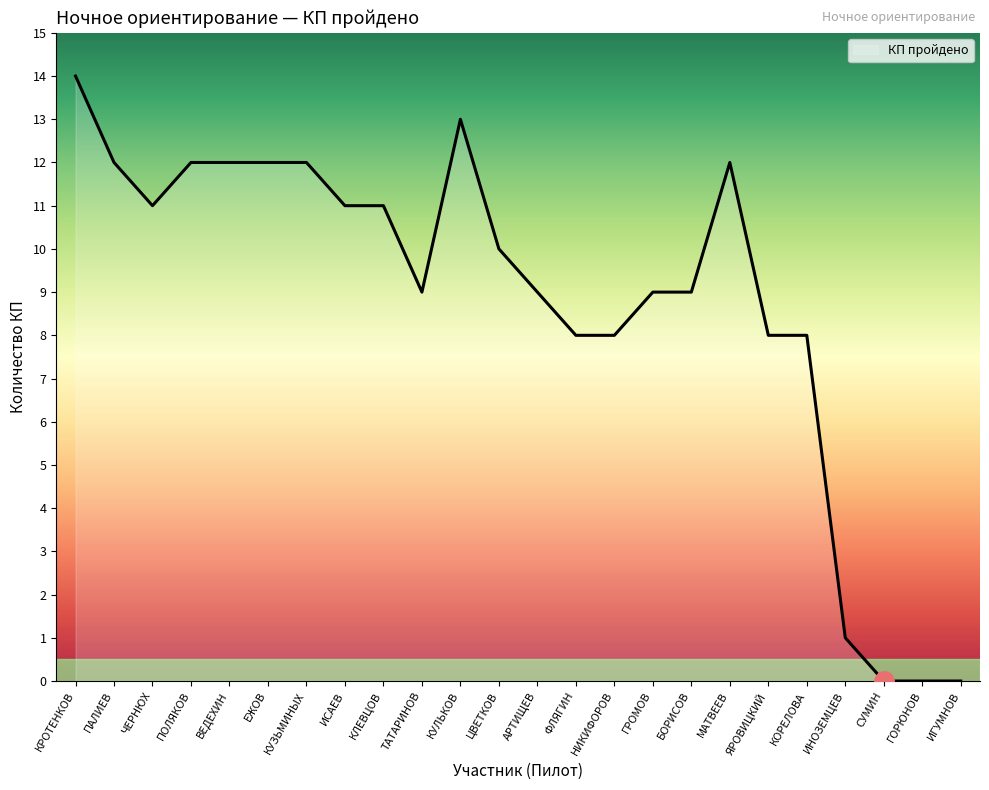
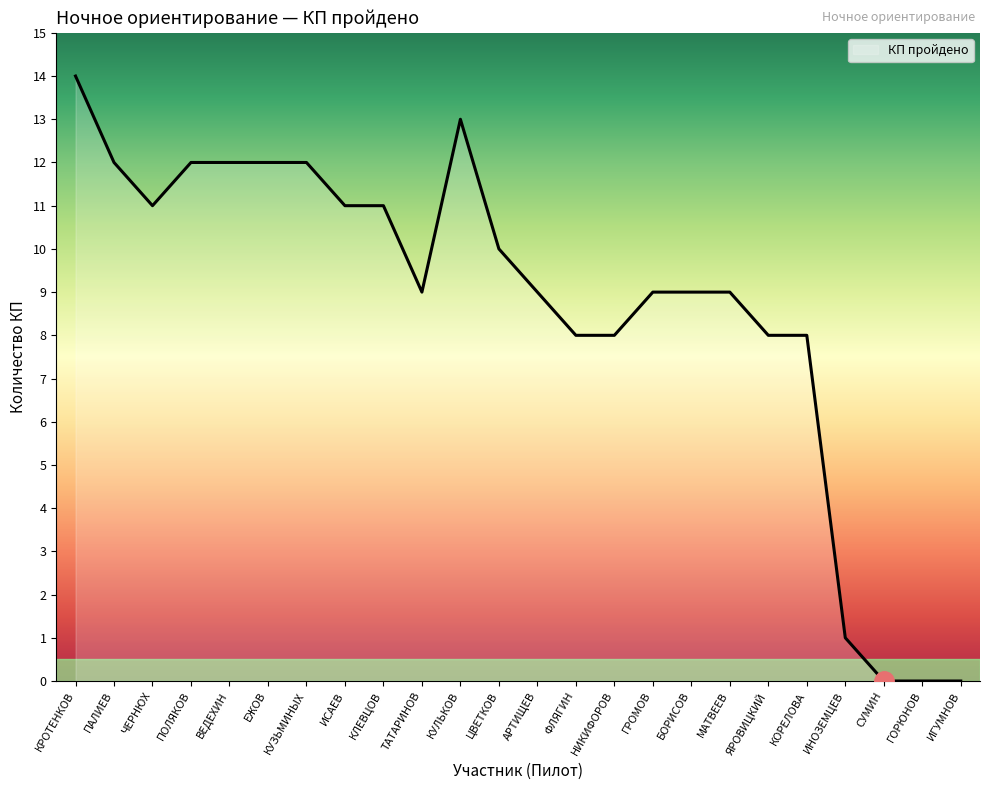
КП пройдено, МАТВЕЕВ: 12 -> 9
